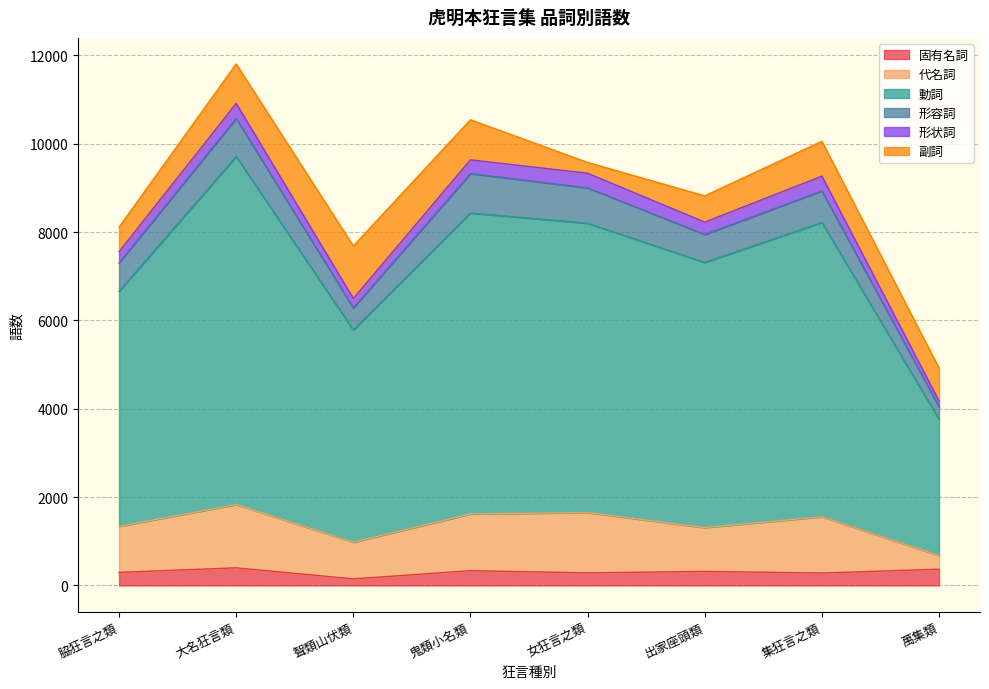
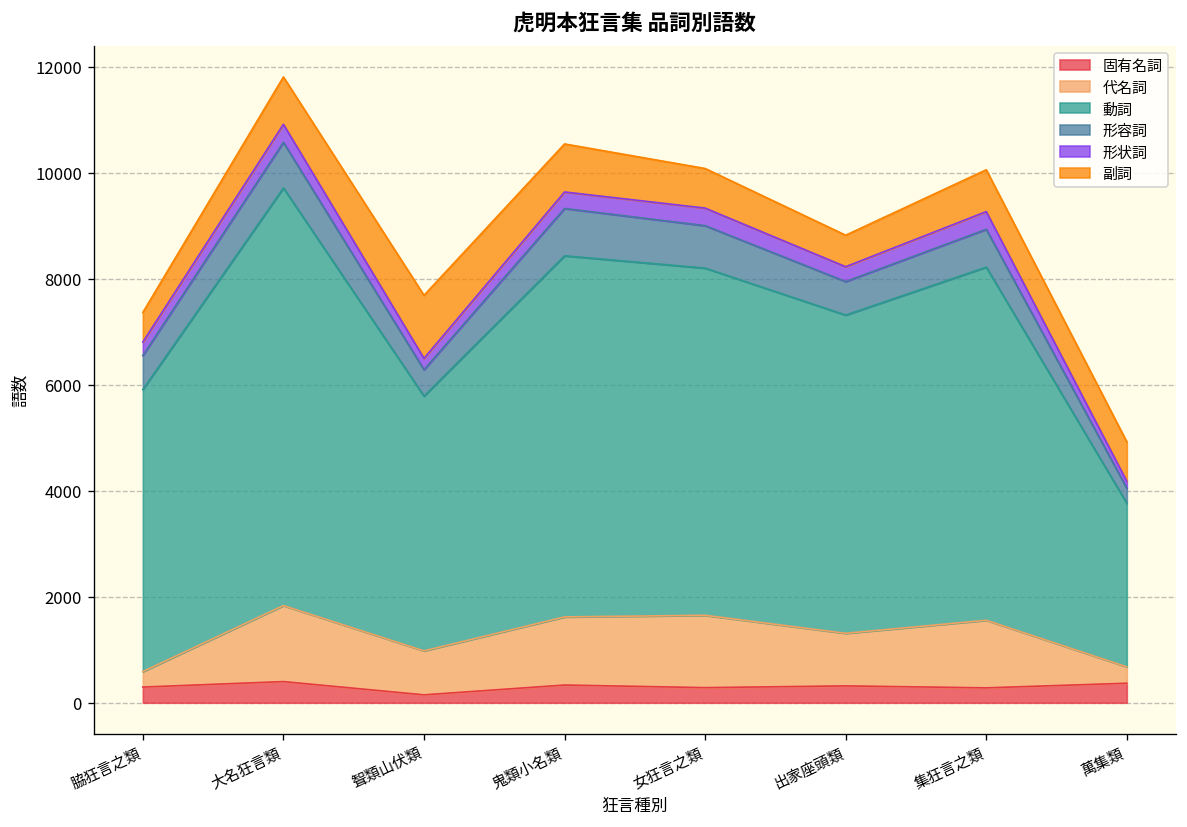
代名詞, 脇狂言之類: 1000 -> 300
副詞, 女狂言之類: 200 -> 700
